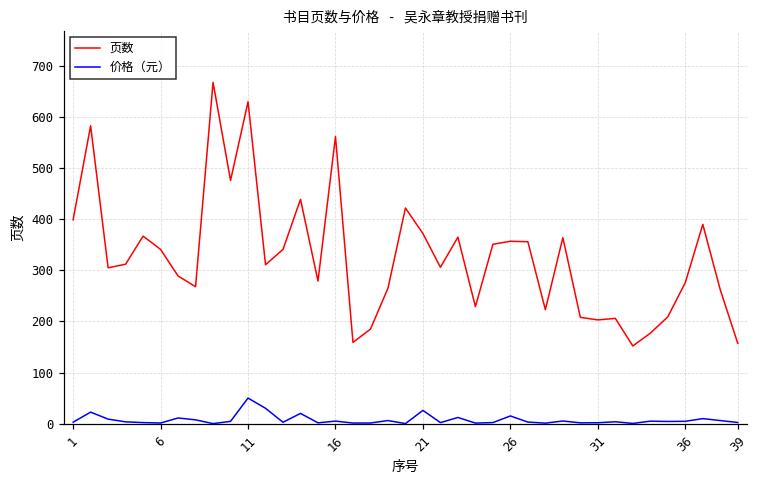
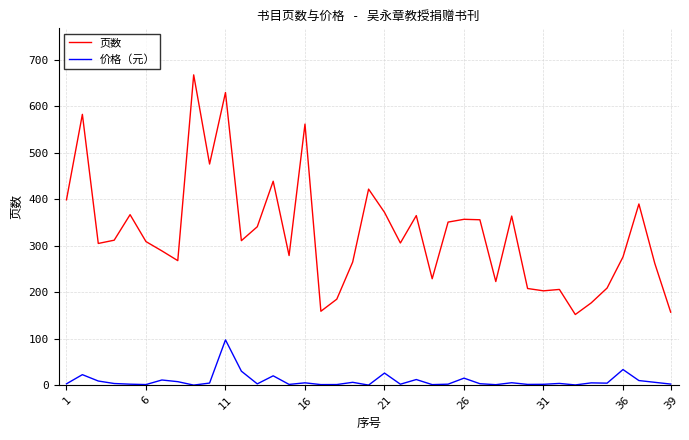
页数, 6: 340 -> 310
价格（元）, 11: 50 -> 100
价格（元）, 36: 0 -> 30
